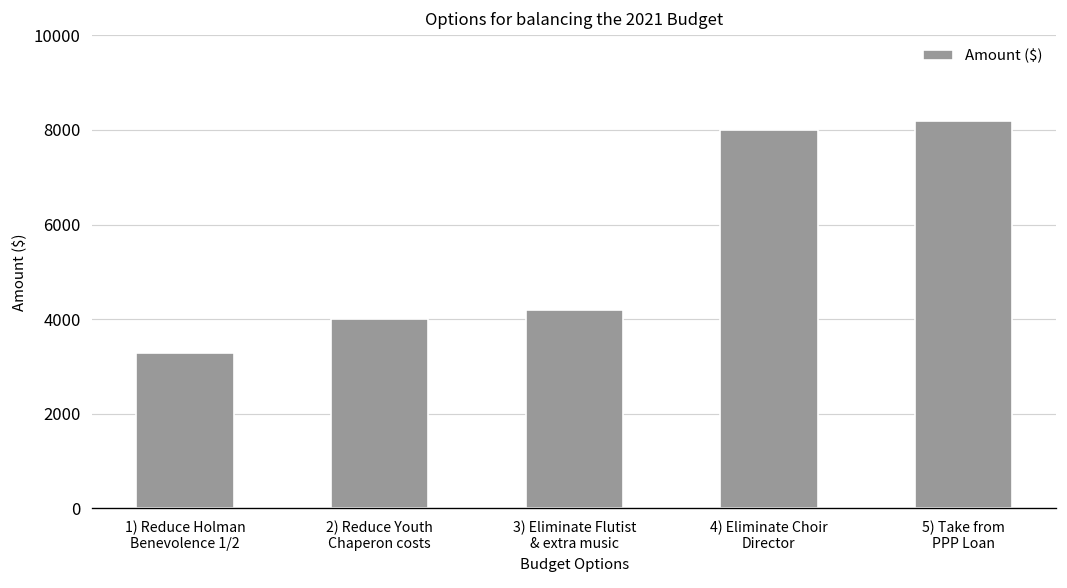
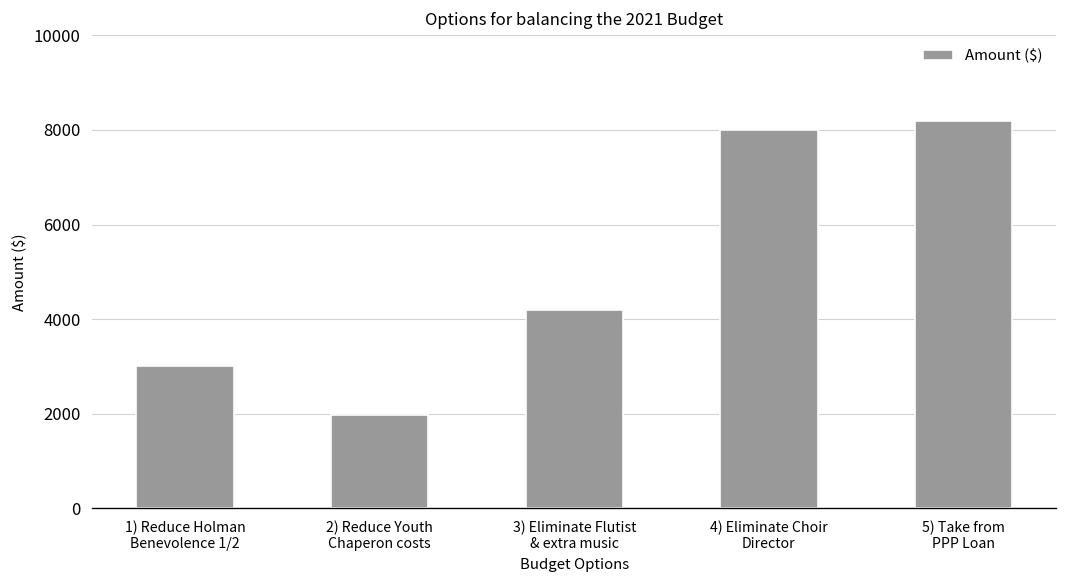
1) Reduce Holman Benevolence 1/2: 3300 -> 3000
2) Reduce Youth Chaperon costs: 4000 -> 2000
